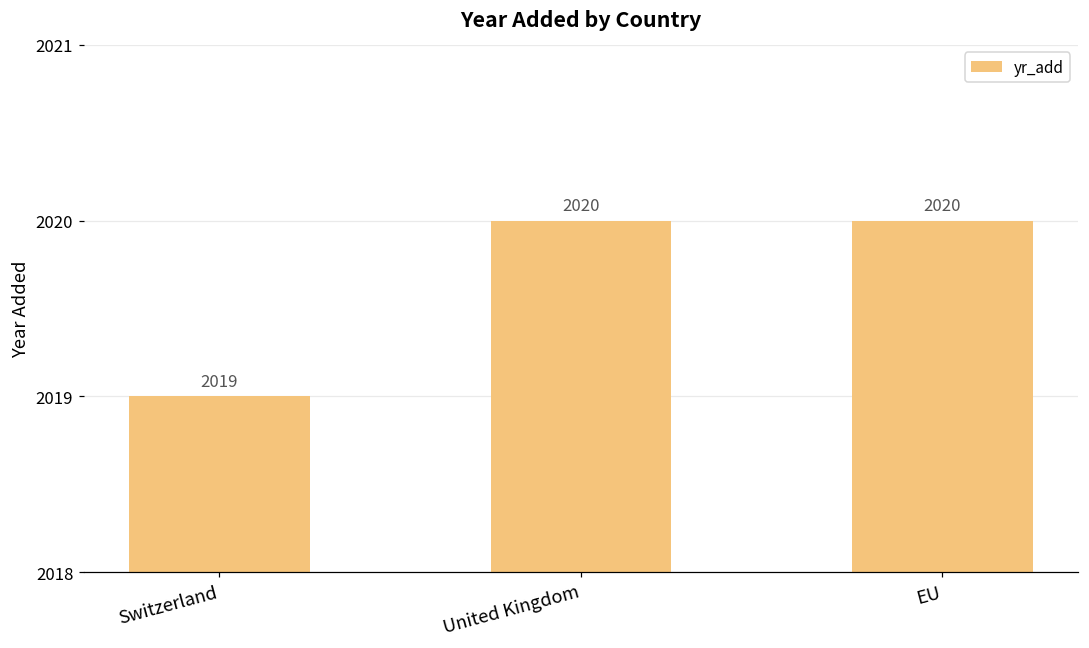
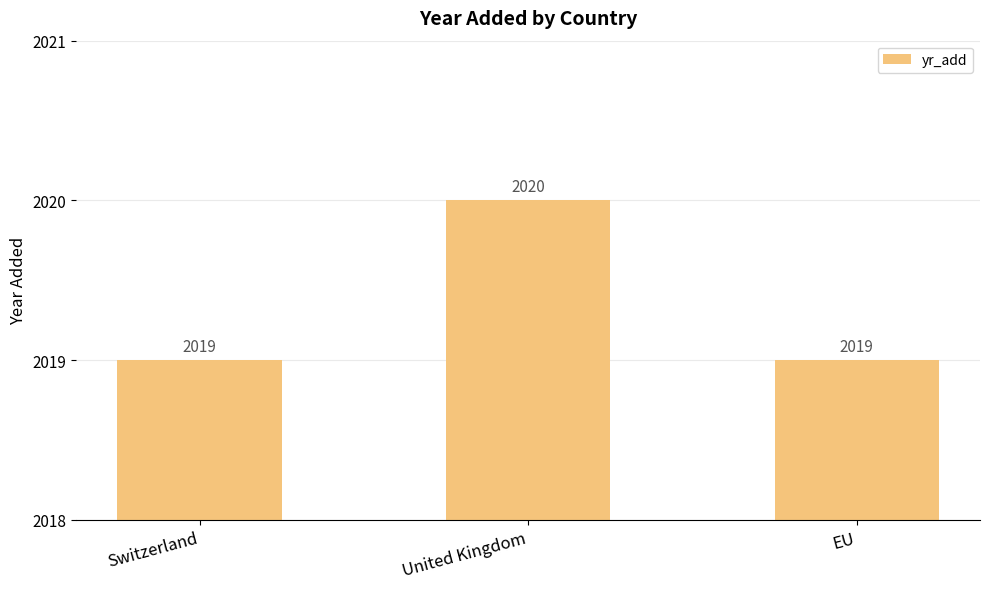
EU: 2020 -> 2019
